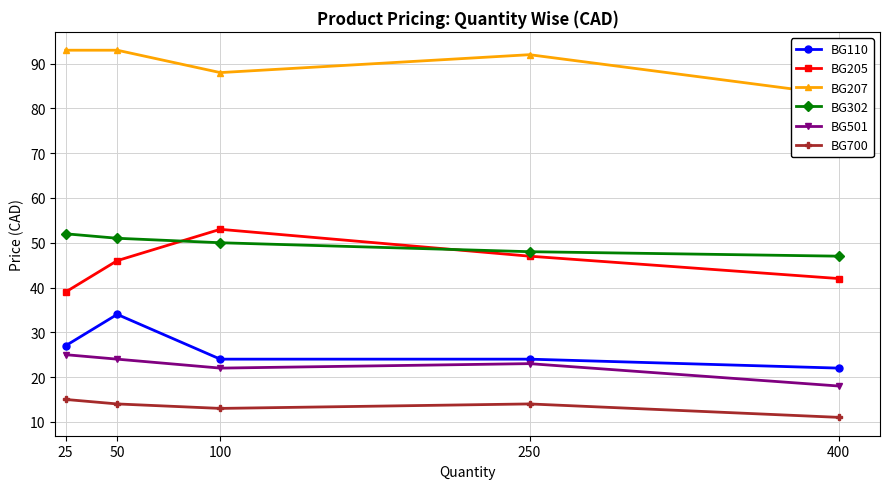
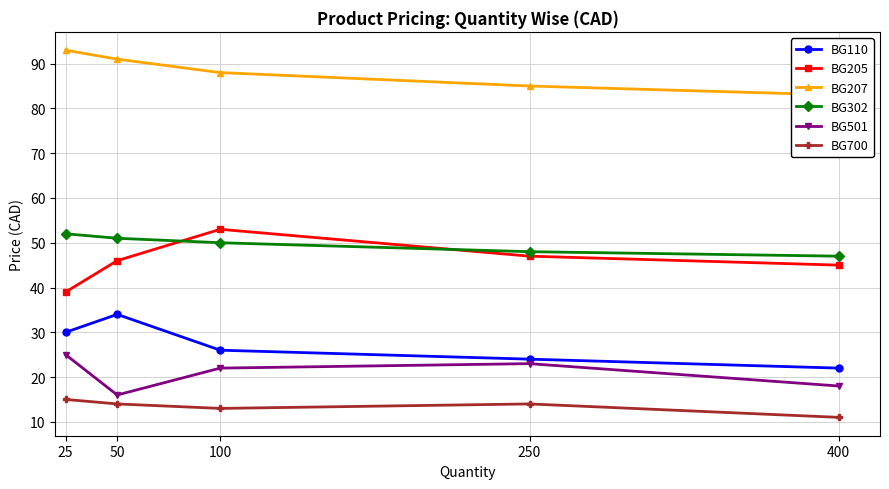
BG110, 25: 27 -> 30
BG207, 50: 93 -> 91
BG501, 50: 24 -> 16
BG110, 100: 24 -> 26
BG207, 250: 92 -> 85
BG205, 400: 42 -> 45
